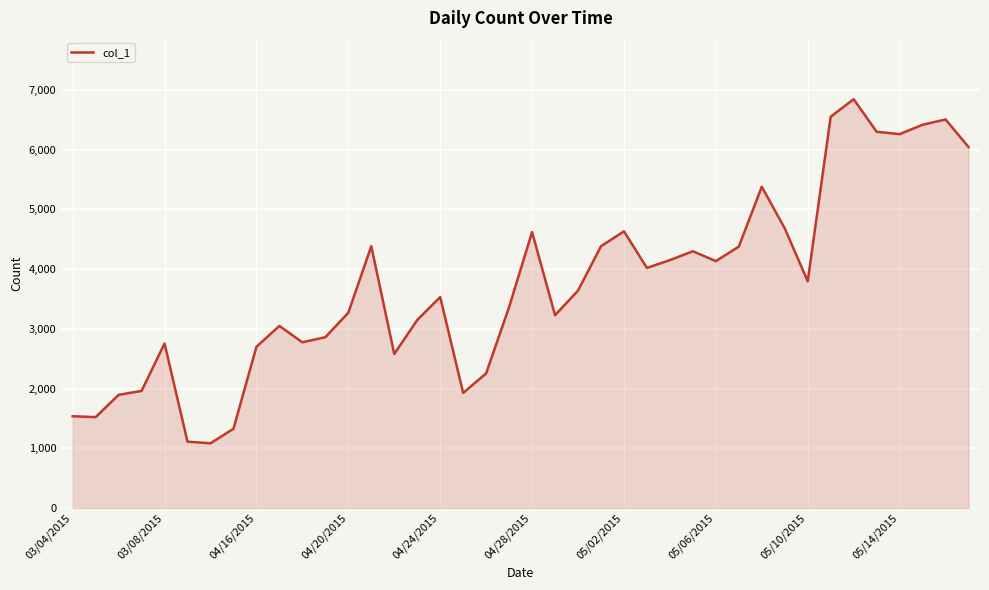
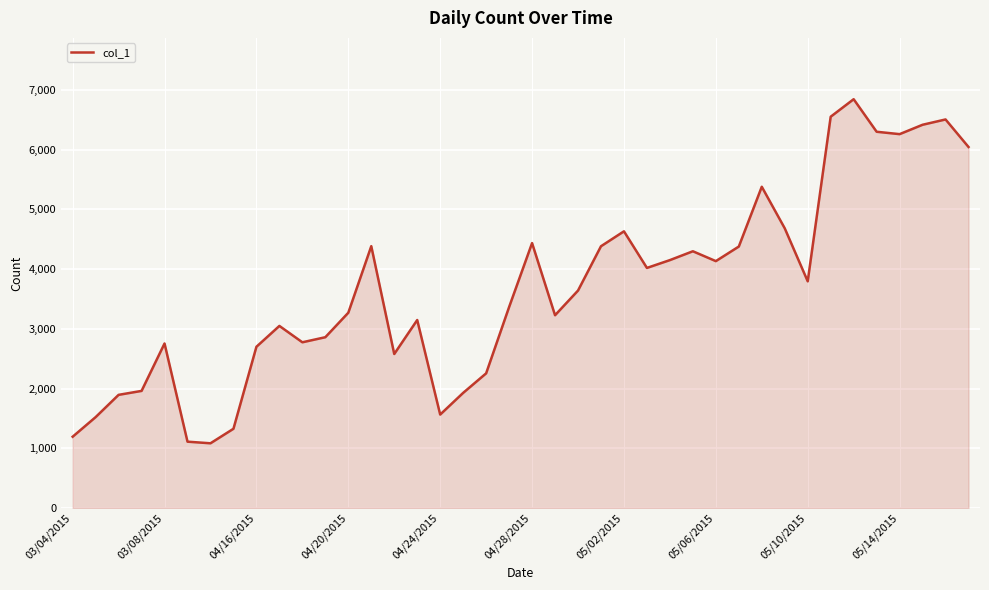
03/04/2015: 1,500 -> 1,200
04/24/2015: 3,500 -> 1,600
04/28/2015: 4,600 -> 4,400
